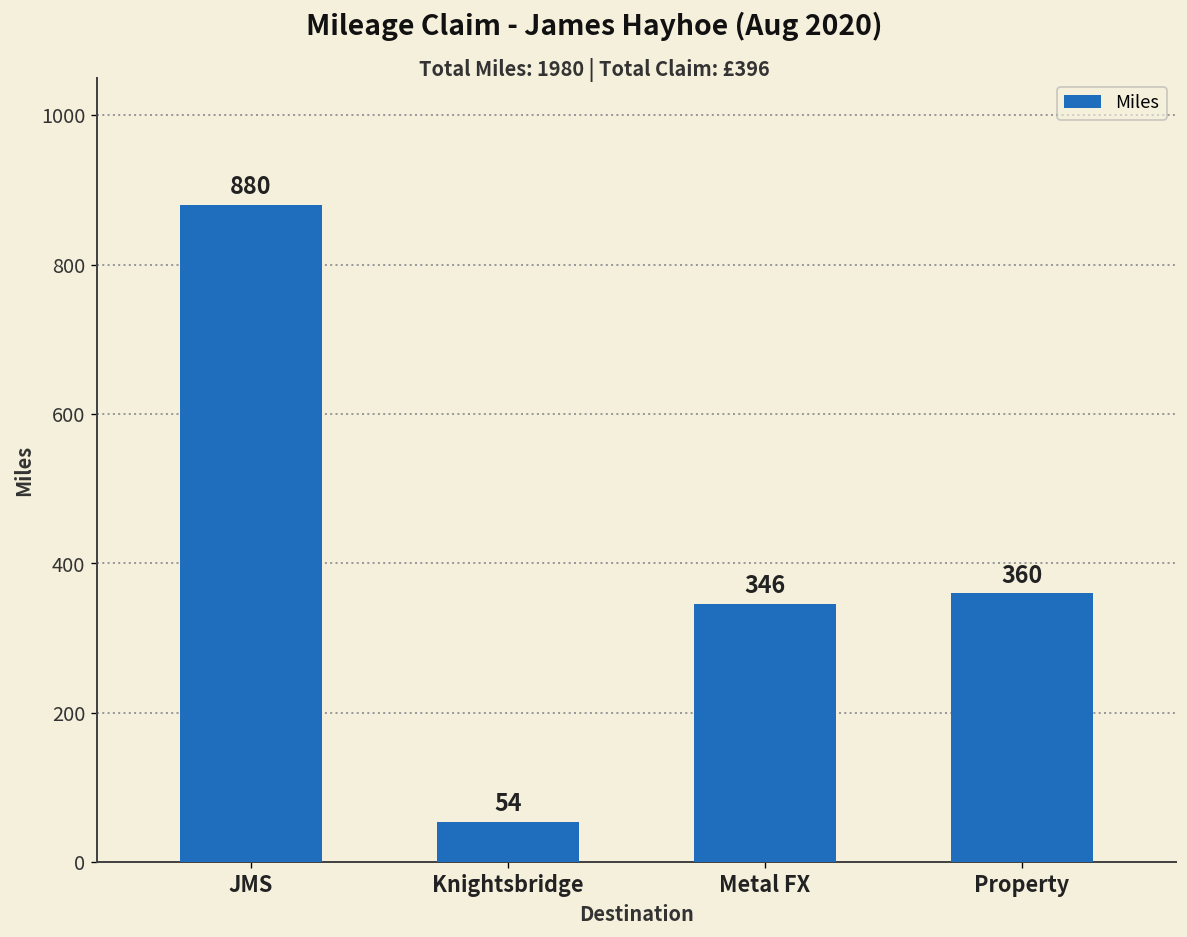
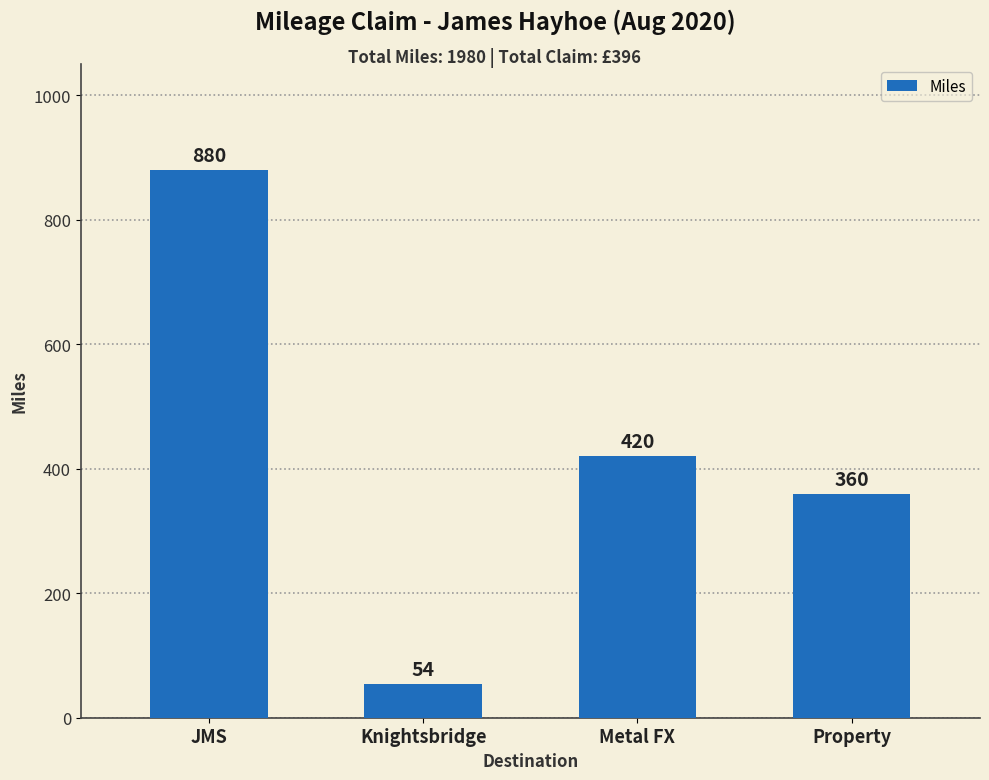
Metal FX: 346 -> 420
